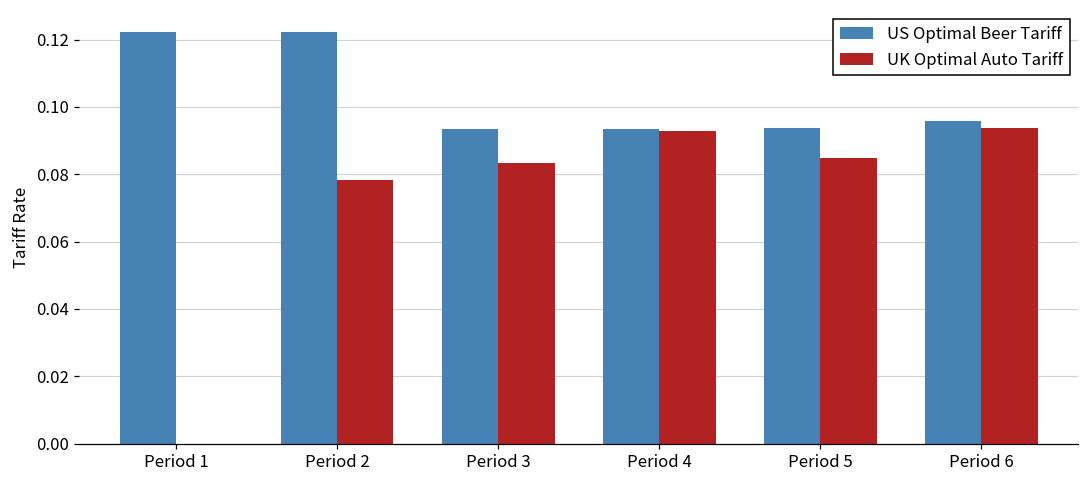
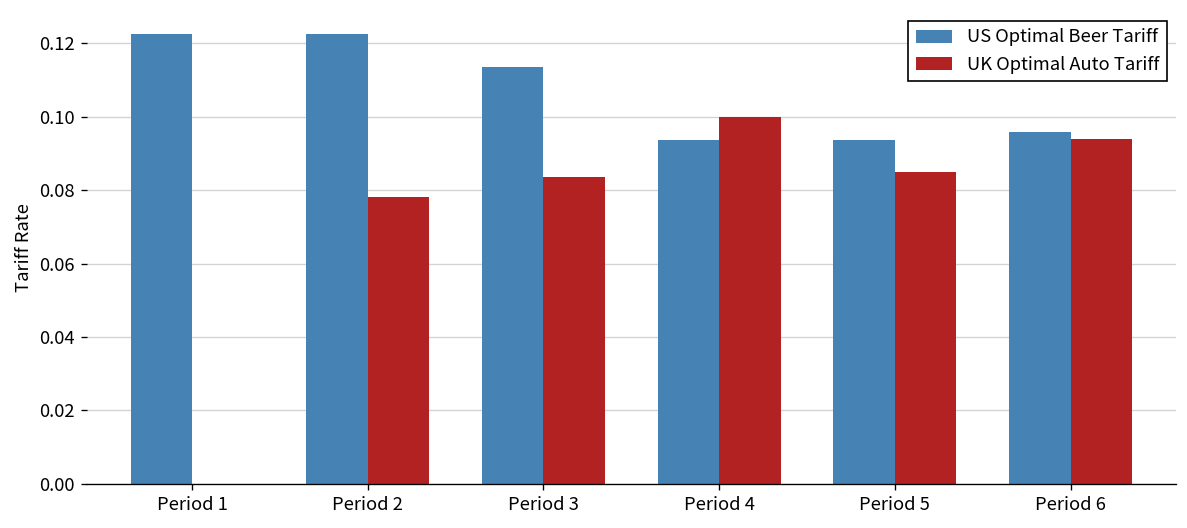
US Optimal Beer Tariff, Period 3: 0.094 -> 0.113
UK Optimal Auto Tariff, Period 4: 0.093 -> 0.100
